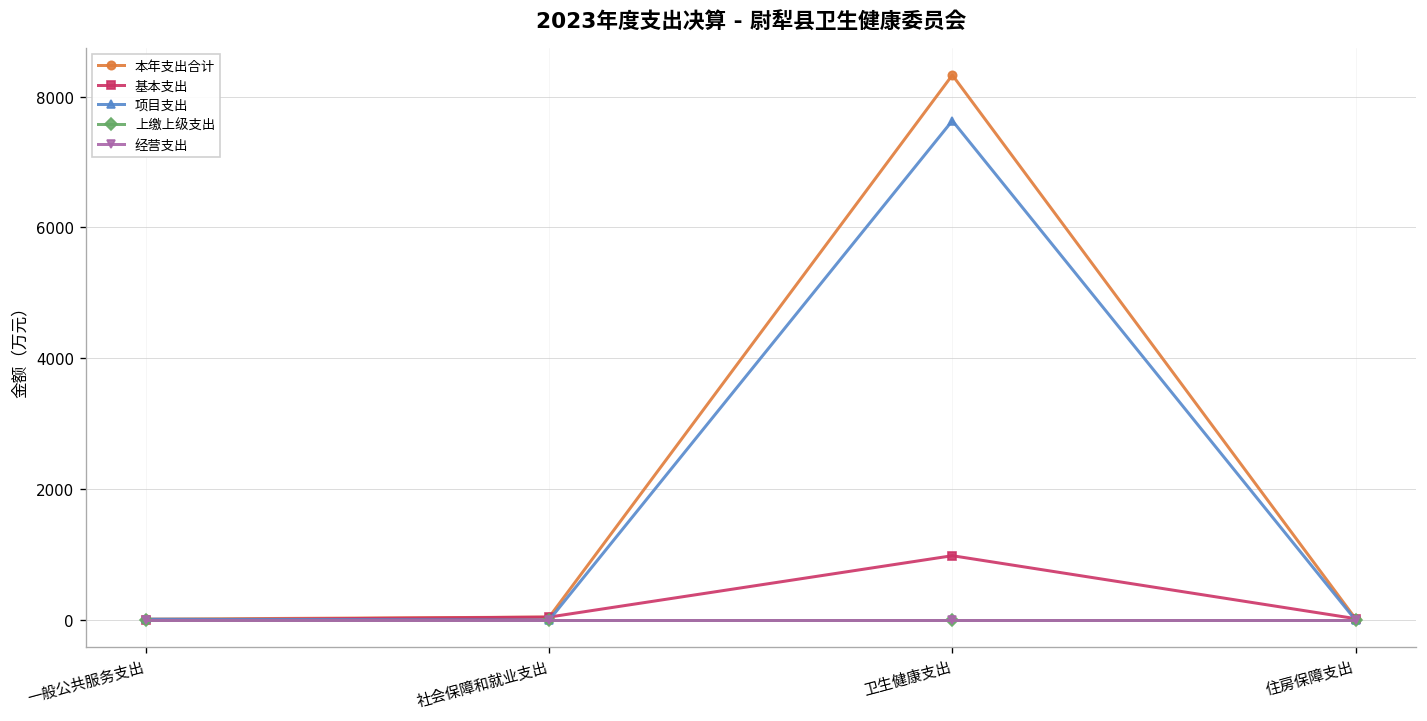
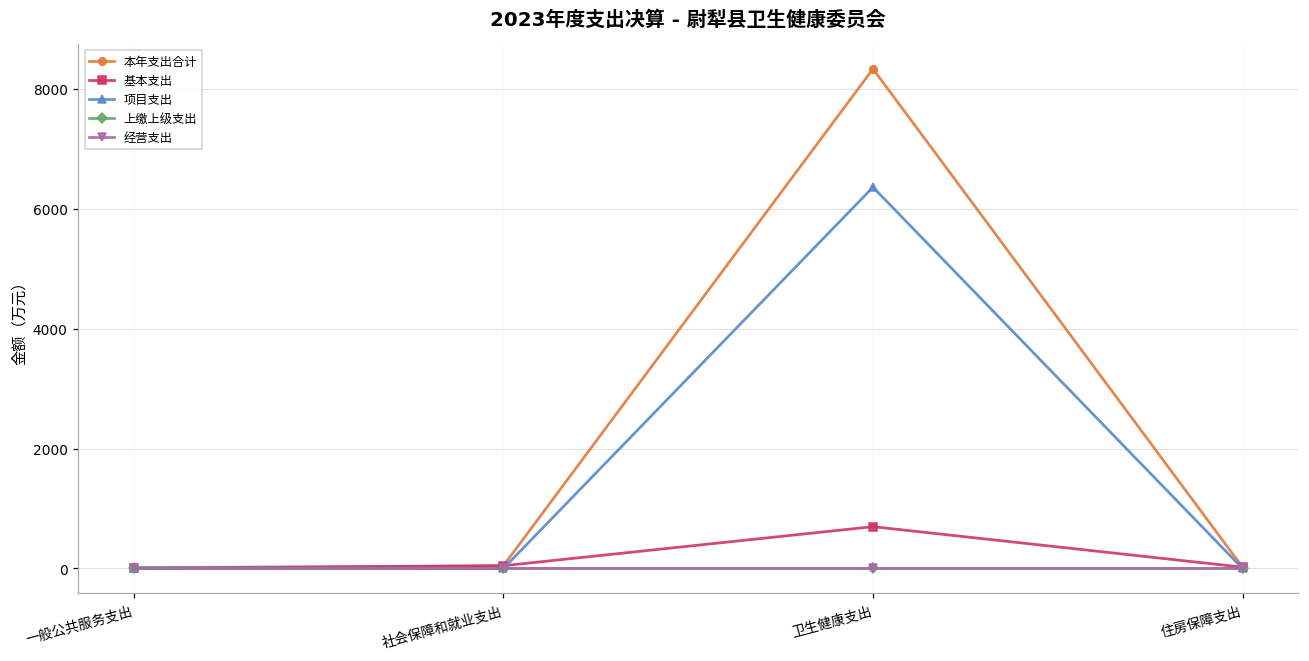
基本支出, 卫生健康支出: 1000 -> 700
项目支出, 卫生健康支出: 7600 -> 6400
